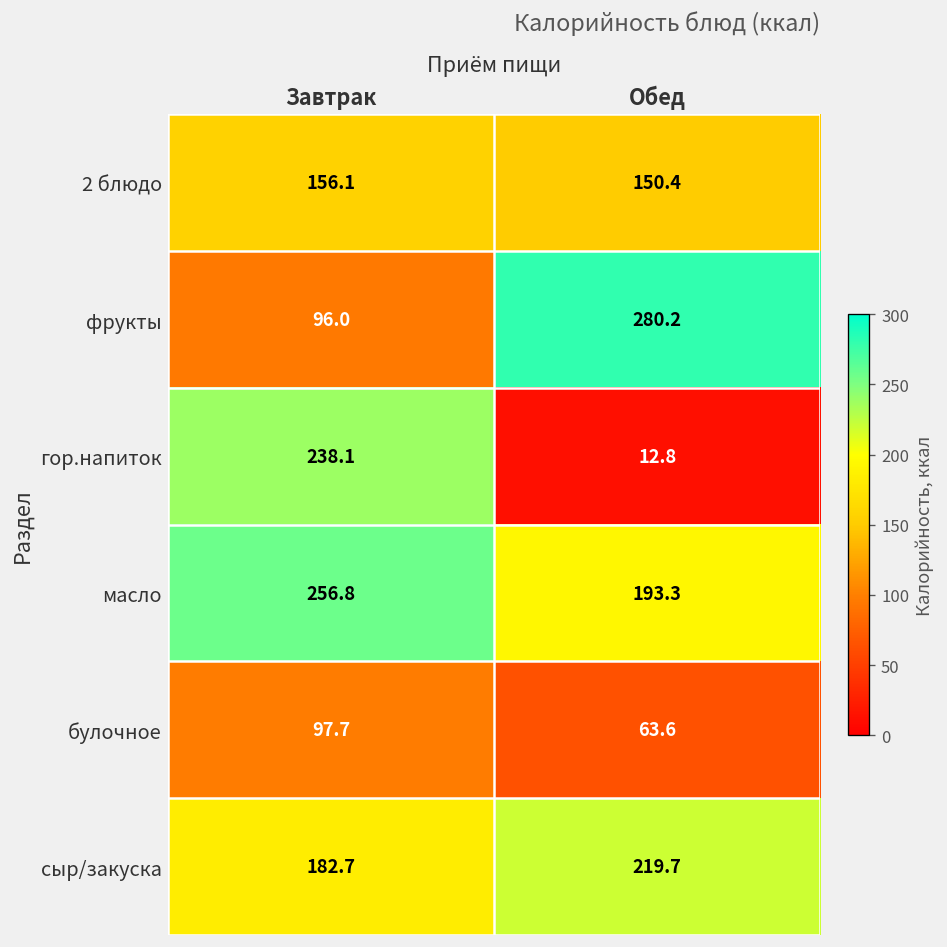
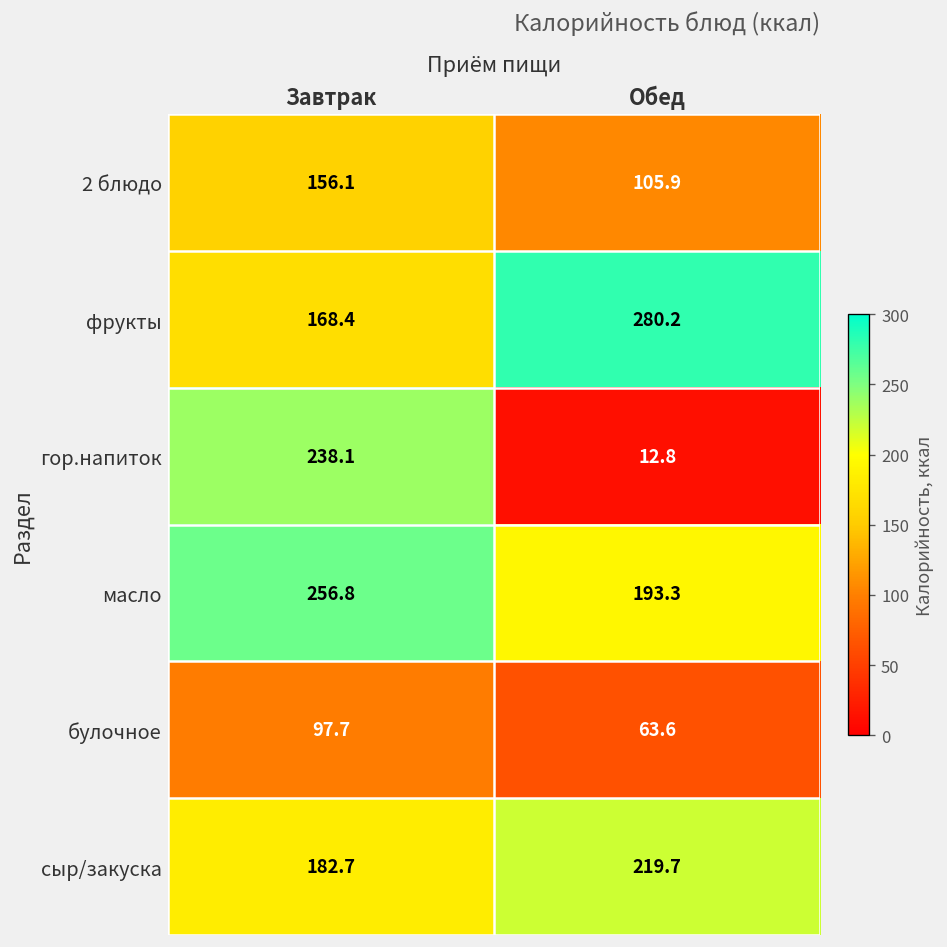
2 блюдо, Обед: 150.4 -> 105.9
фрукты, Завтрак: 96.0 -> 168.4
